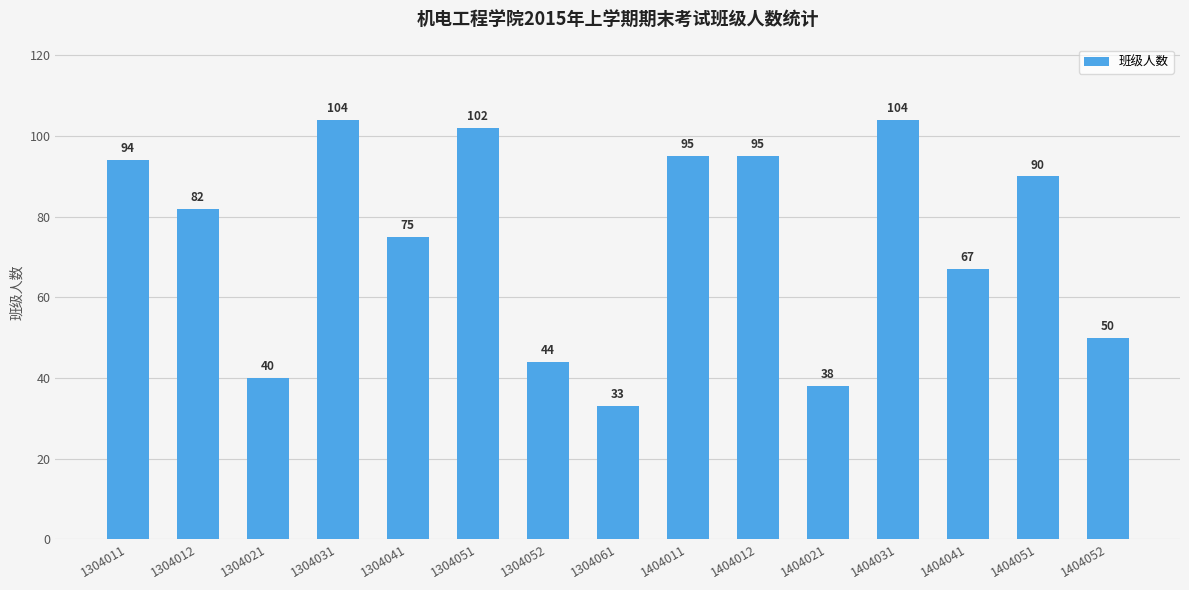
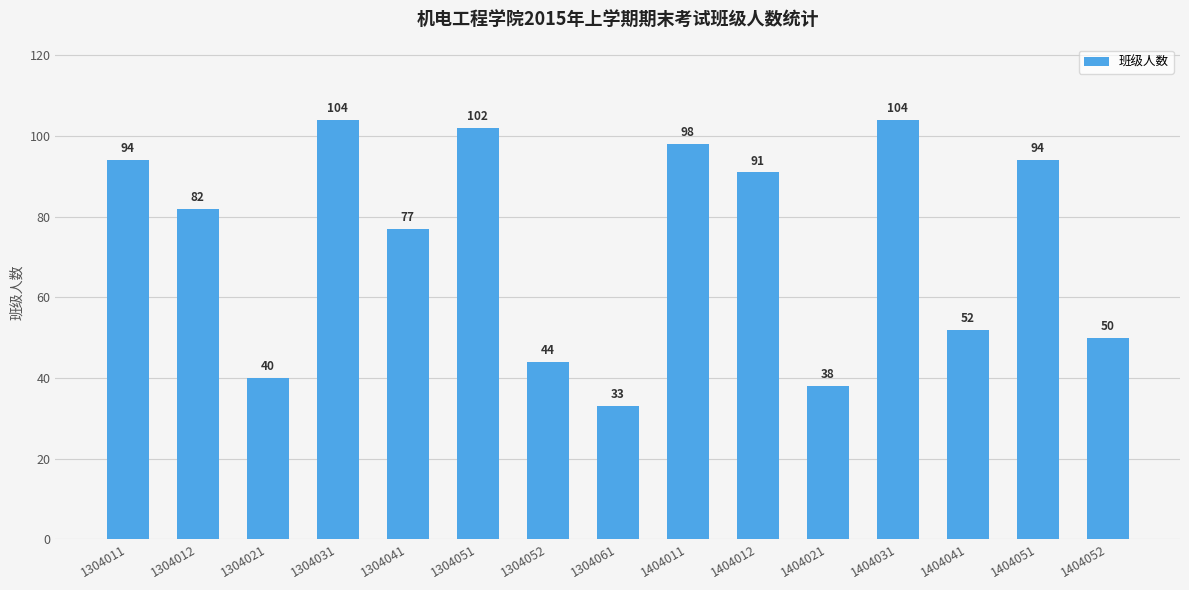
1304041: 75 -> 77
1404011: 95 -> 98
1404012: 95 -> 91
1404041: 67 -> 52
1404051: 90 -> 94
